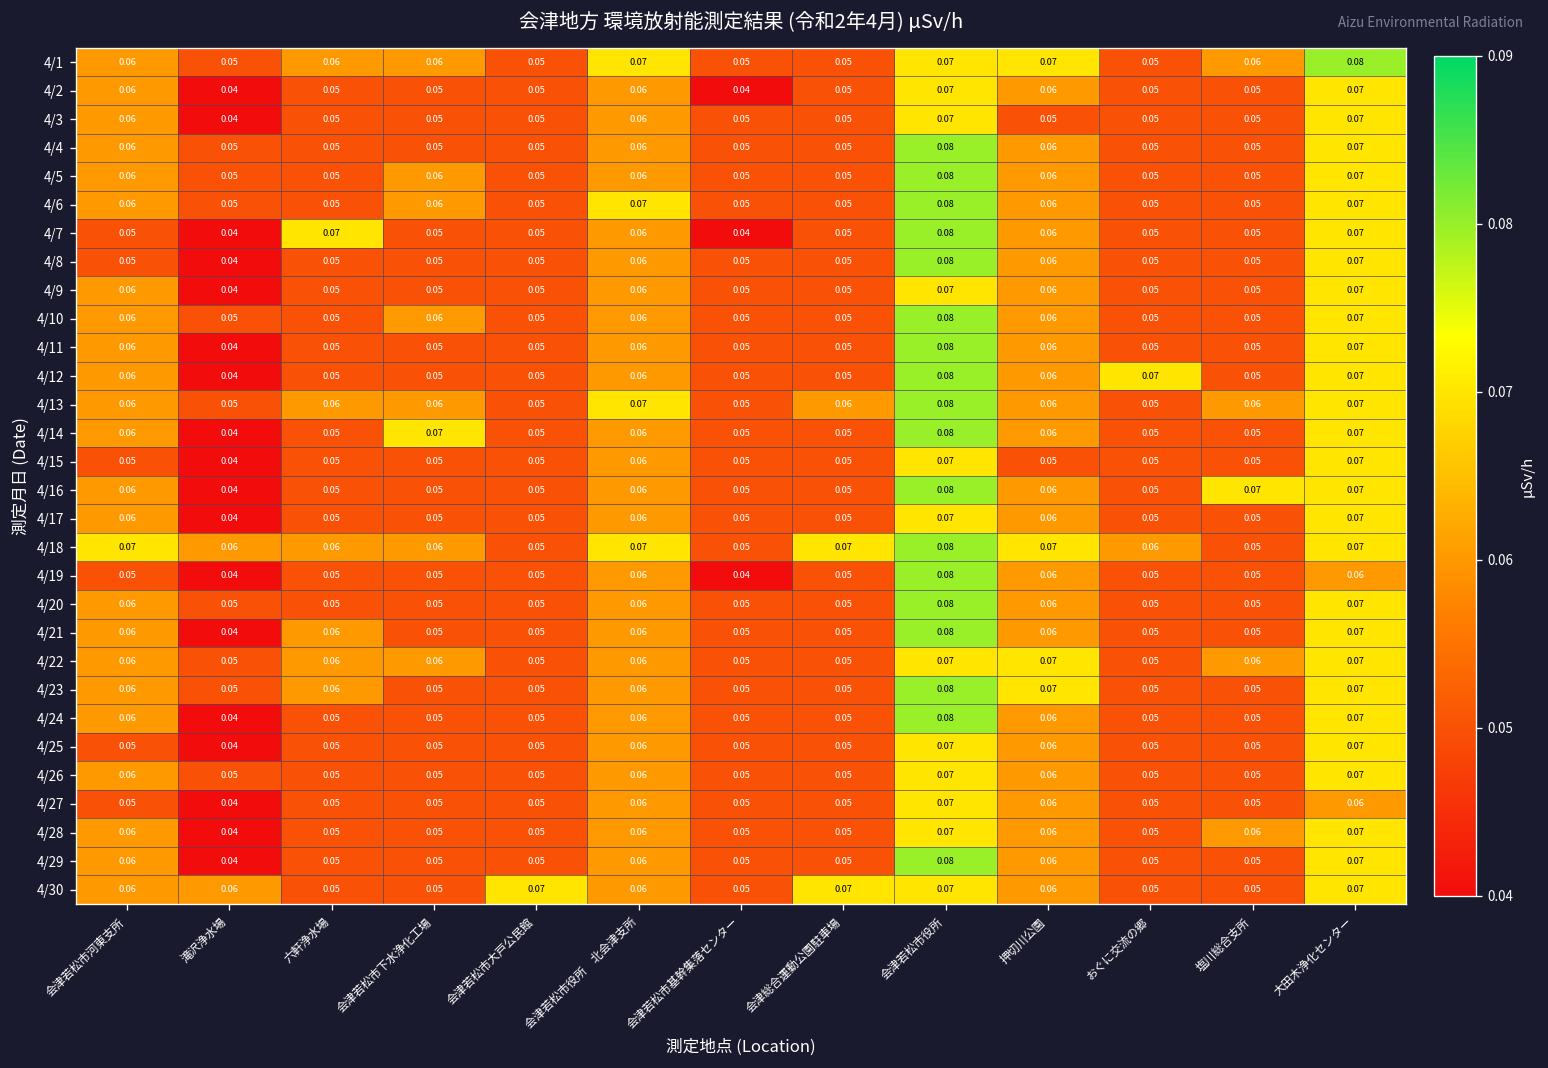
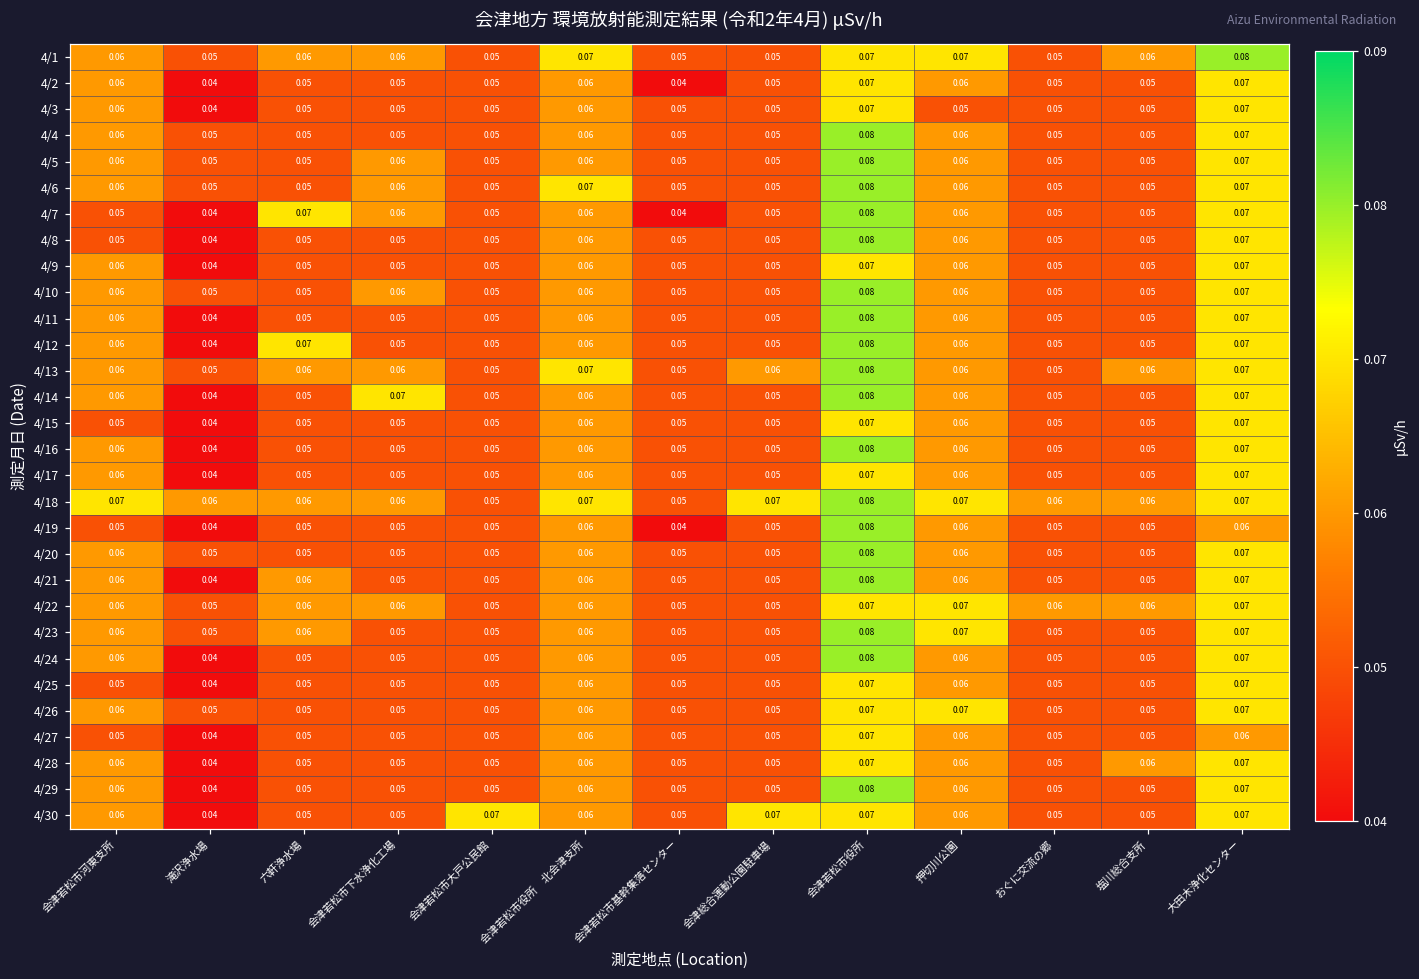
4/7, 会津若松市下水浄化工場: 0.05 -> 0.06
4/12, 六軒浄水場: 0.05 -> 0.07
4/12, おぐに交流の郷: 0.07 -> 0.05
4/15, 押切川公園: 0.05 -> 0.06
4/16, 塩川総合支所: 0.07 -> 0.05
4/18, 塩川総合支所: 0.05 -> 0.06
4/22, おぐに交流の郷: 0.05 -> 0.06
4/26, 押切川公園: 0.06 -> 0.07
4/30, 滝沢浄水場: 0.06 -> 0.04
